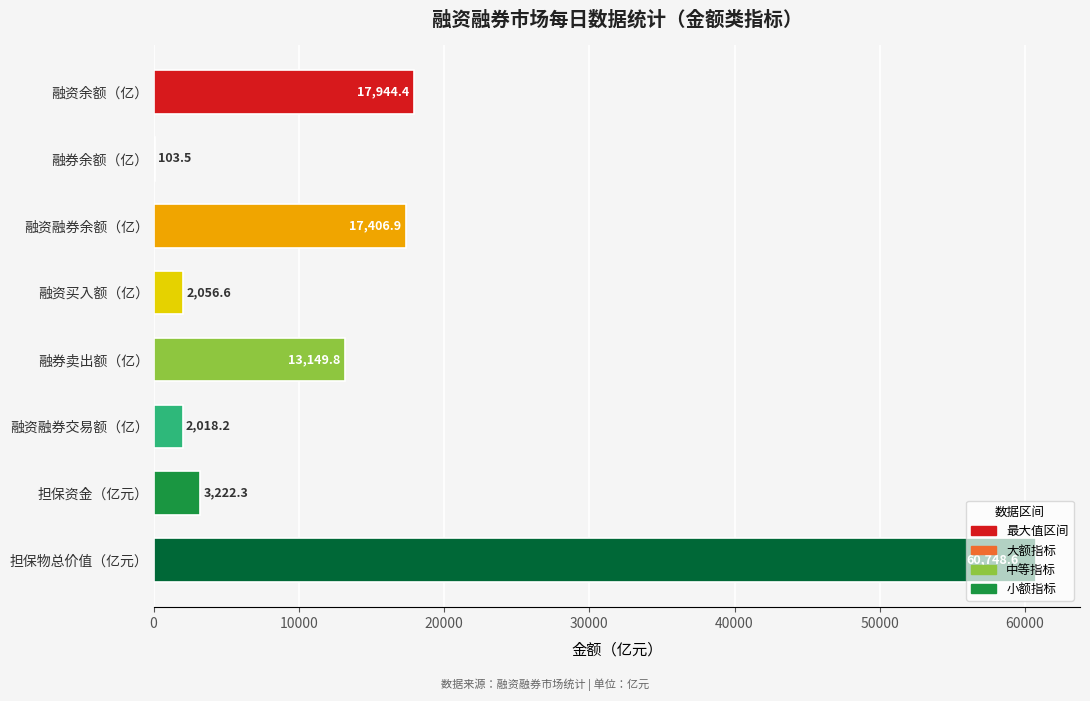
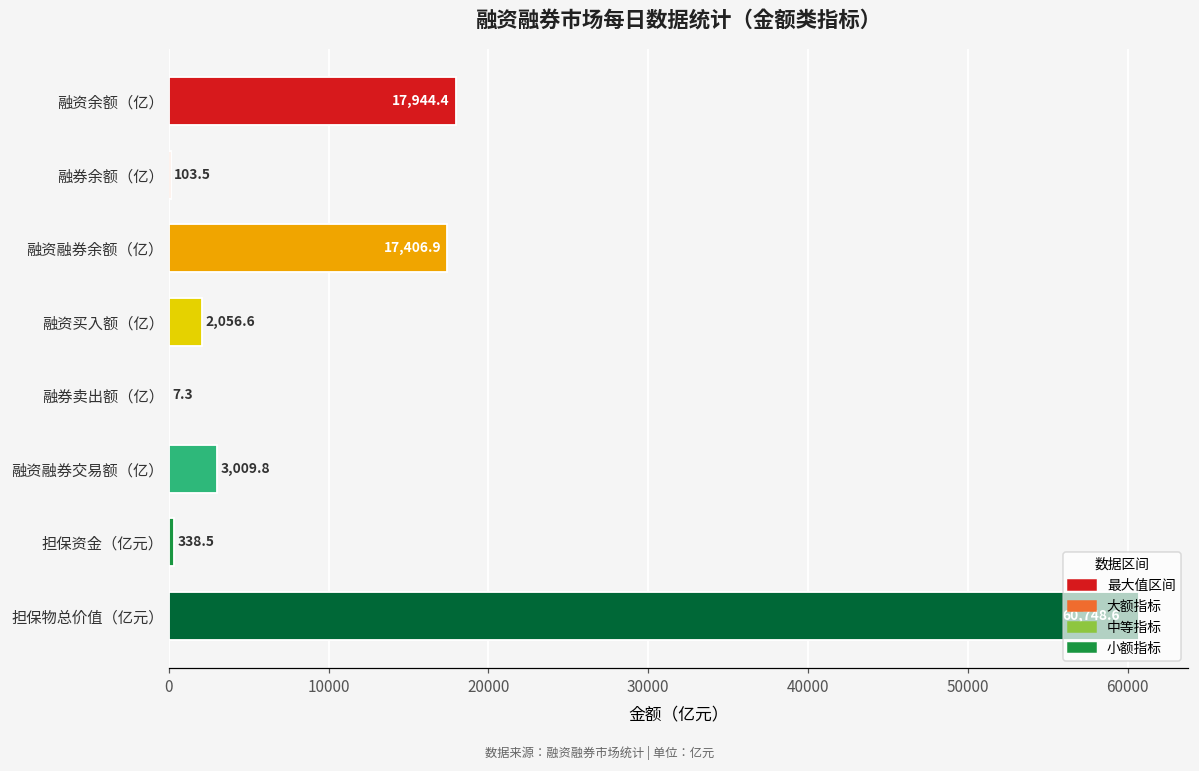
融券卖出额（亿）: 13,149.8 -> 7.3
融资融券交易额（亿）: 2,018.2 -> 3,009.8
担保资金（亿元）: 3,222.3 -> 338.5
